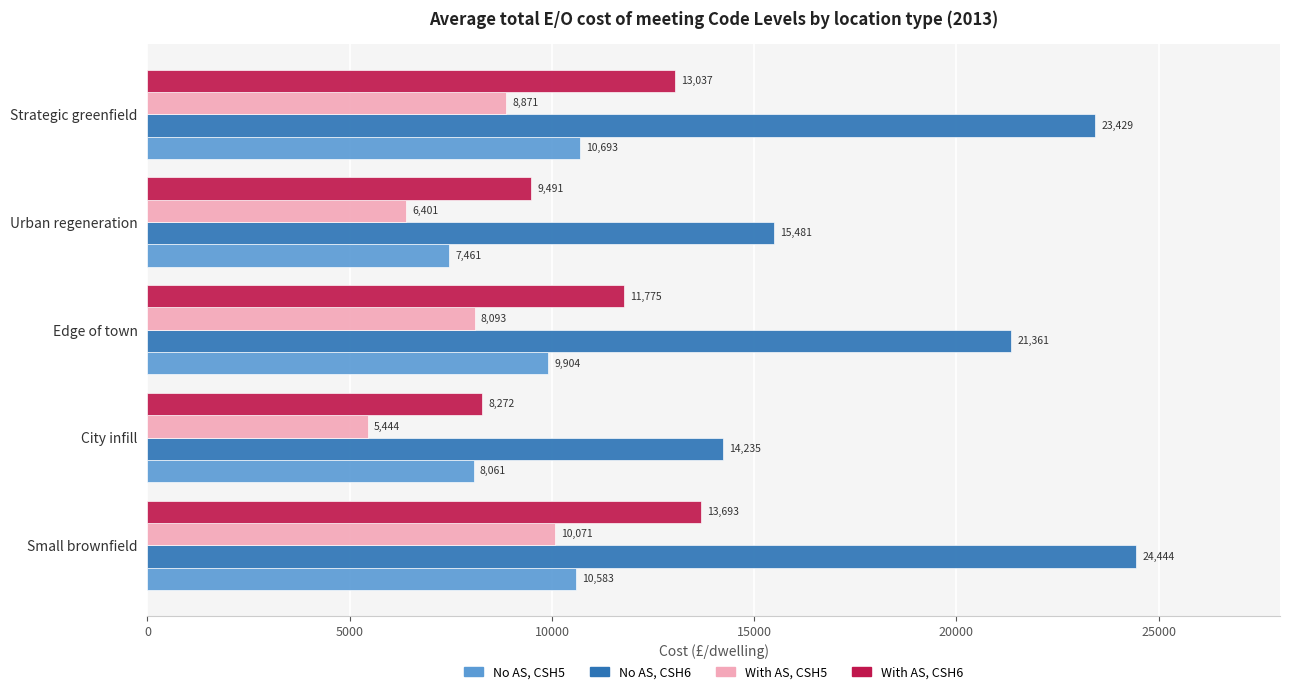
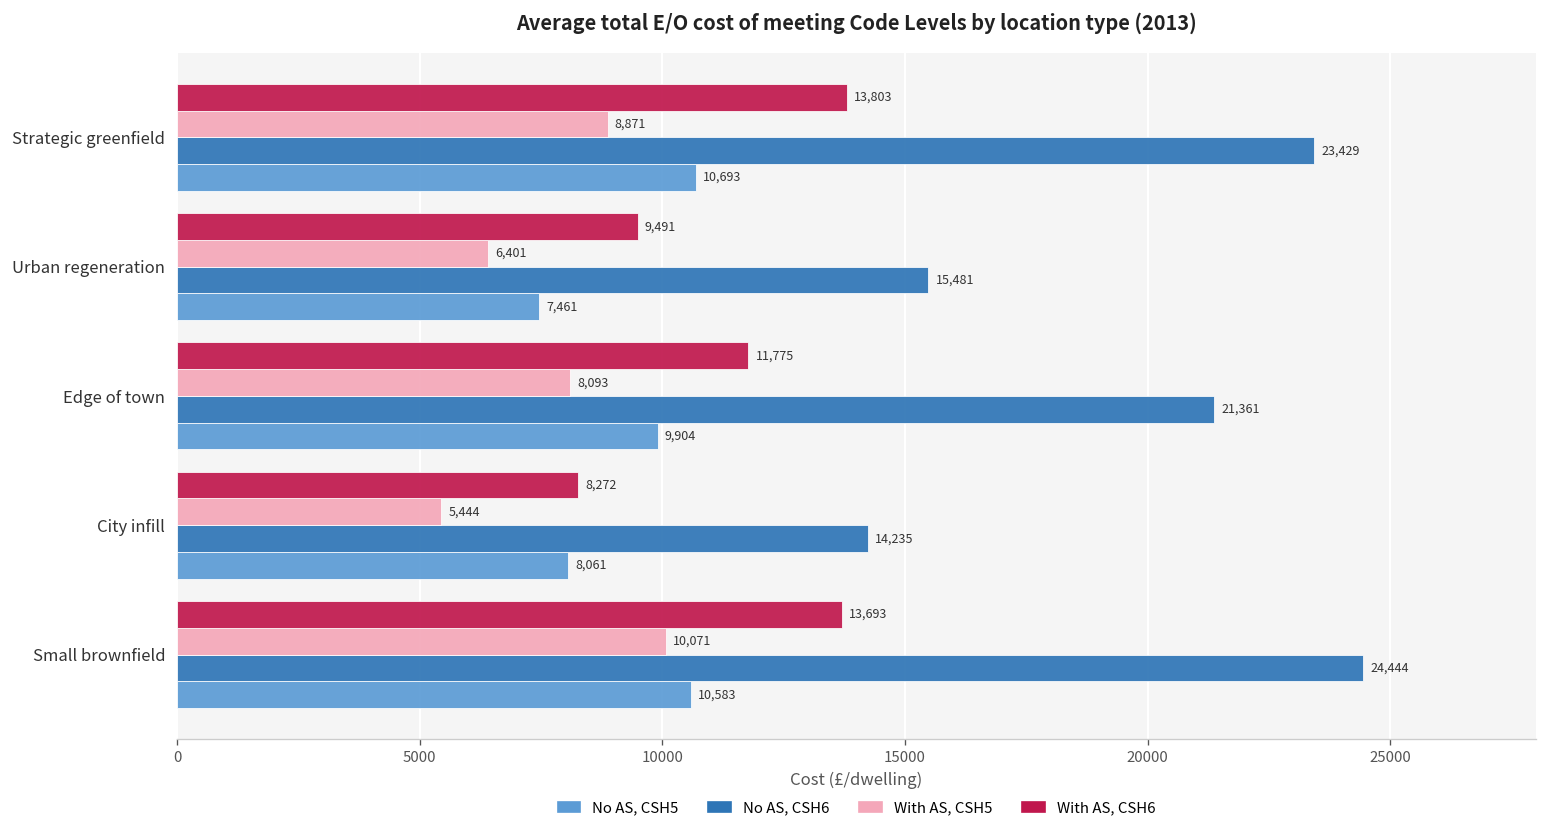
With AS, CSH6, Strategic greenfield: 13,037 -> 13,803
